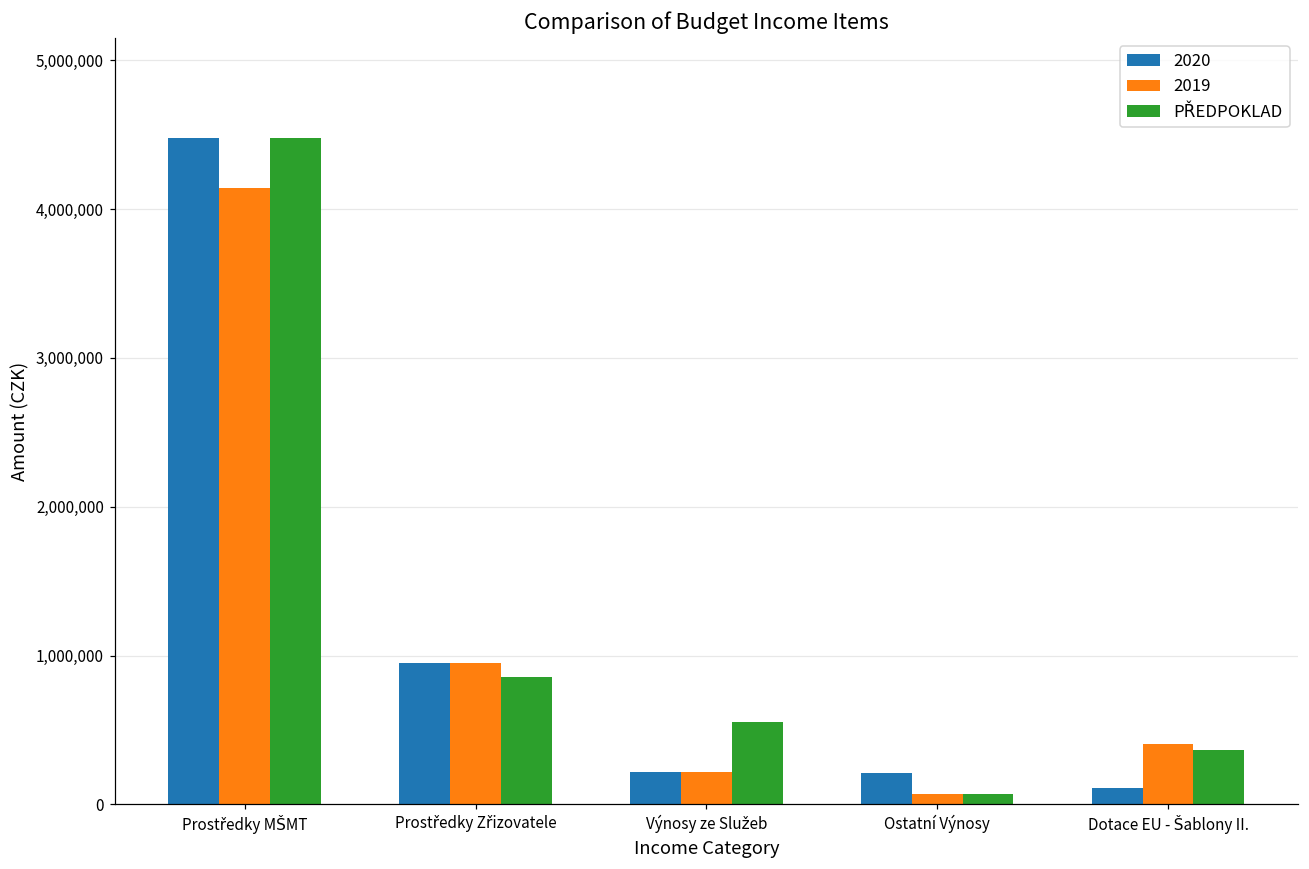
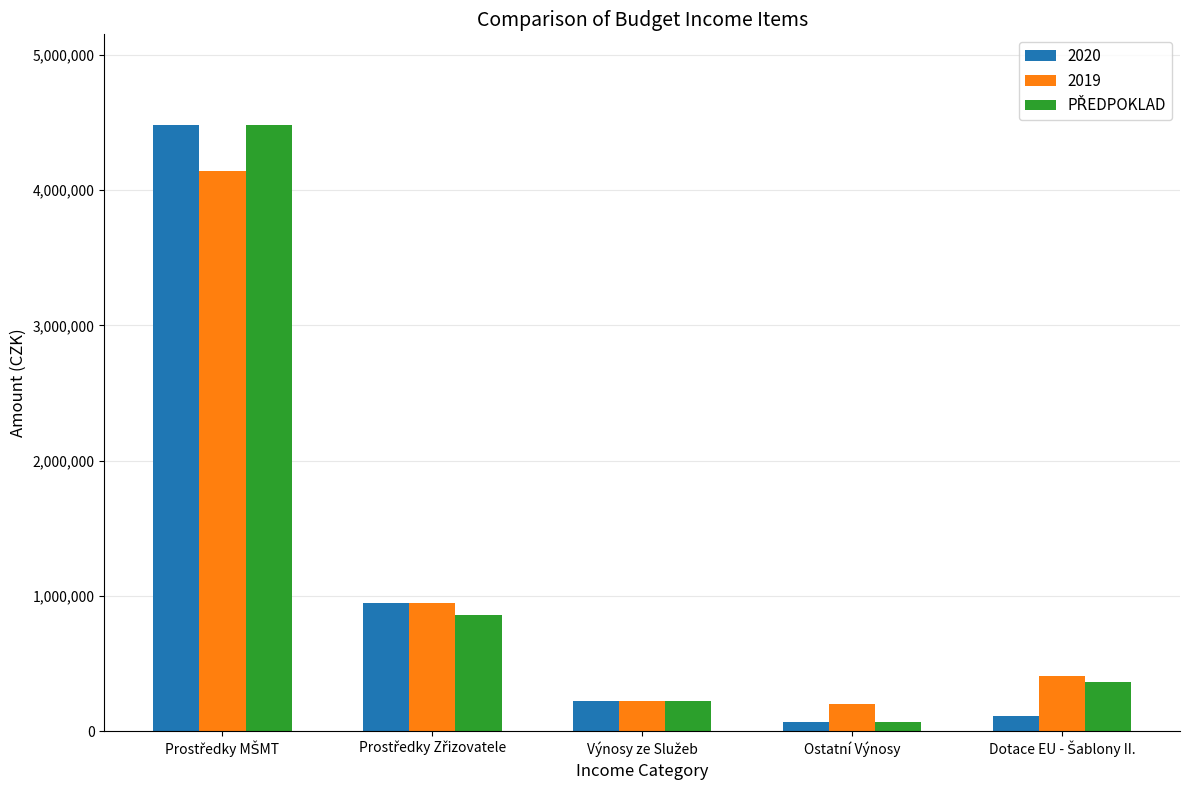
PŘEDPOKLAD, Výnosy ze Služeb: 550,000 -> 220,000
2020, Ostatní Výnosy: 210,000 -> 70,000
2019, Ostatní Výnosy: 70,000 -> 200,000
